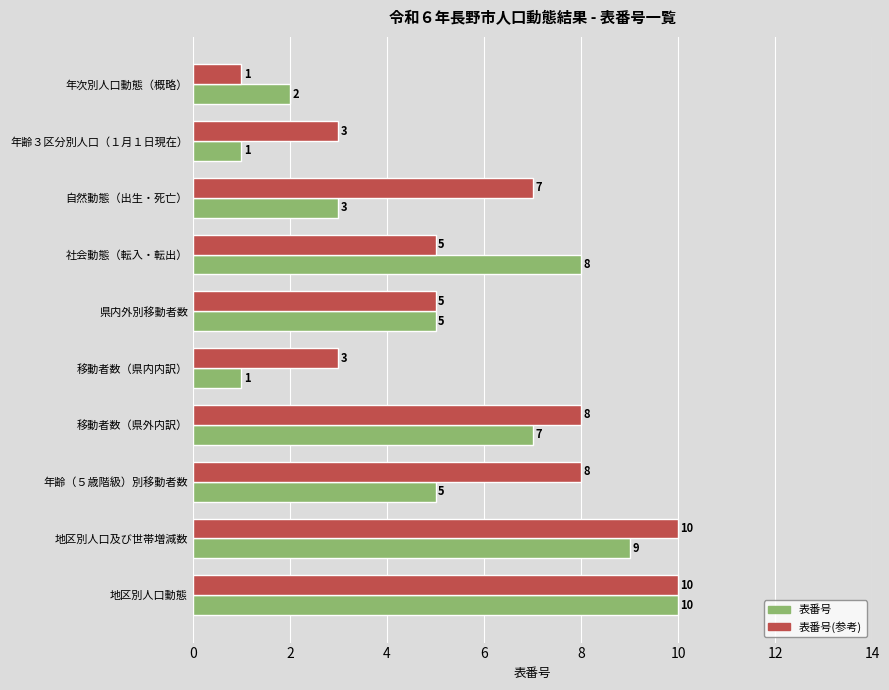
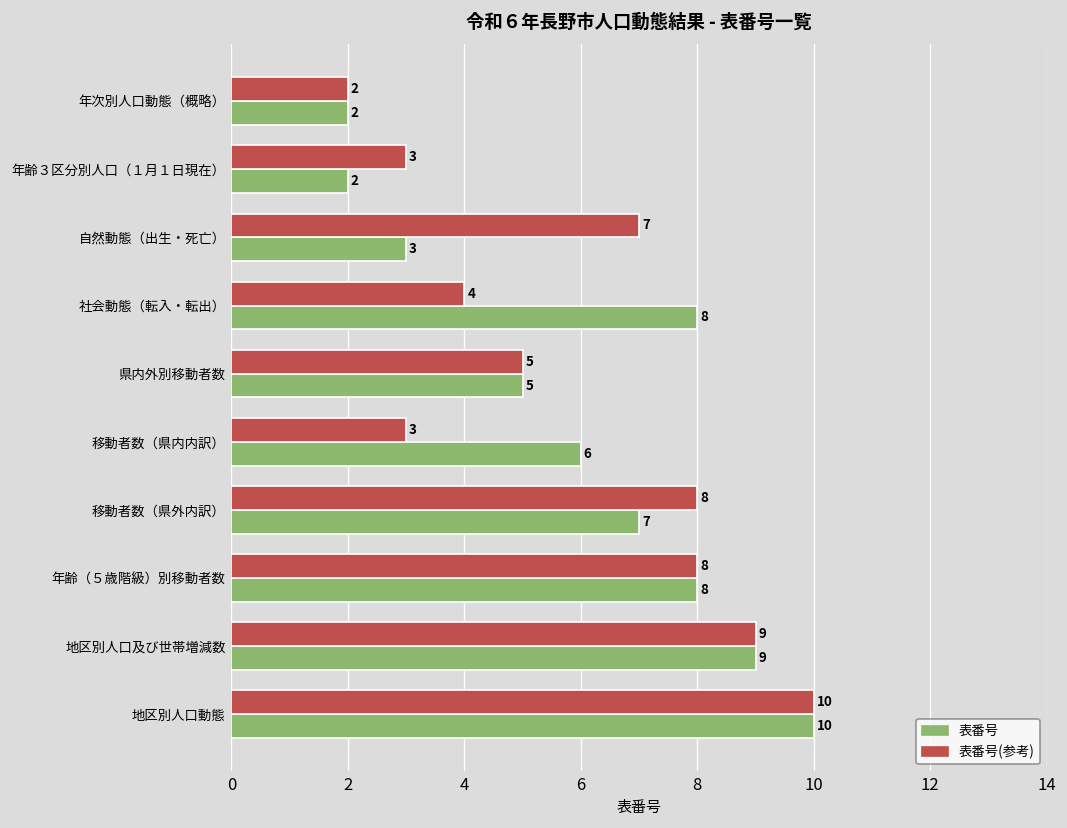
表番号(参考), 年次別人口動態（概略）: 1 -> 2
表番号, 年齢３区分別人口（１月１日現在）: 1 -> 2
表番号(参考), 社会動態（転入・転出）: 5 -> 4
表番号, 移動者数（県内内訳）: 1 -> 6
表番号, 年齢（５歳階級）別移動者数: 5 -> 8
表番号(参考), 地区別人口及び世帯増減数: 10 -> 9
